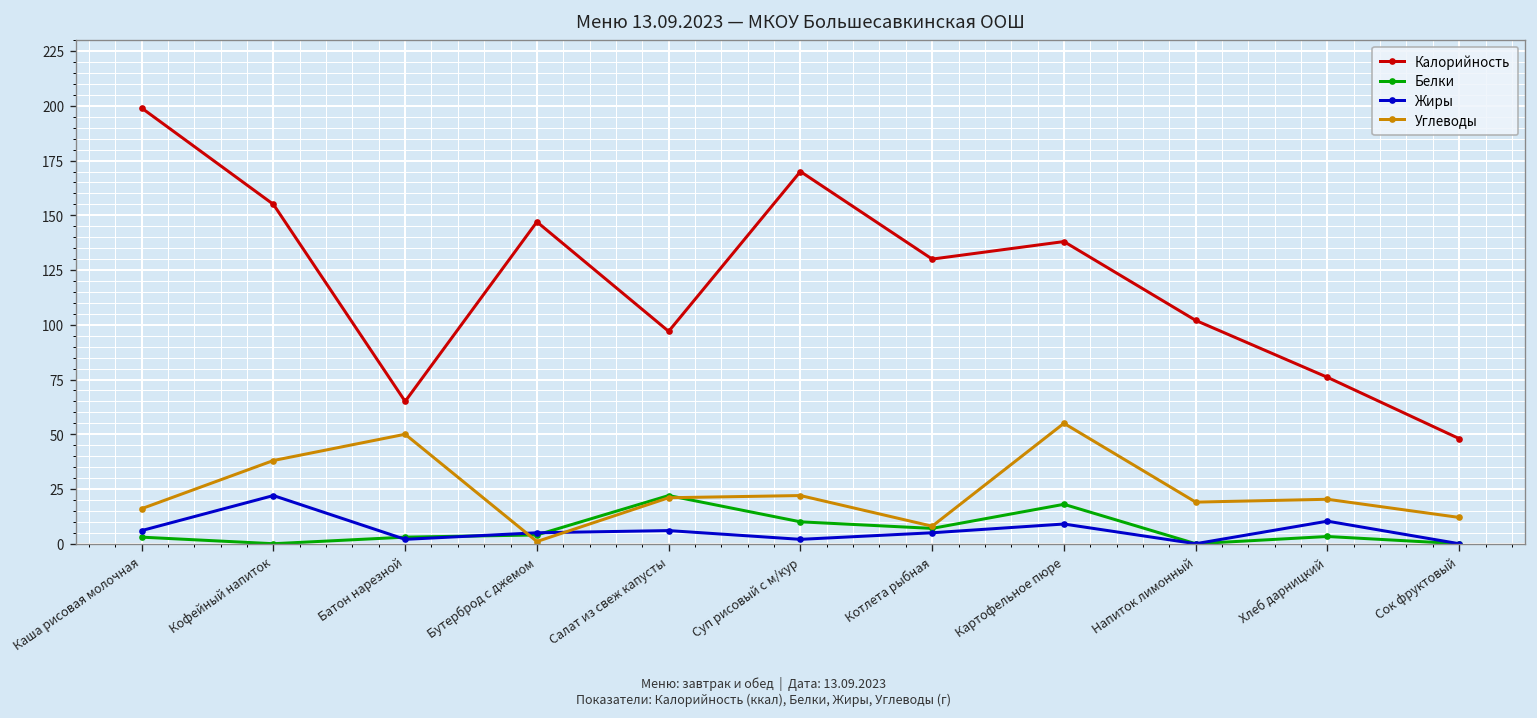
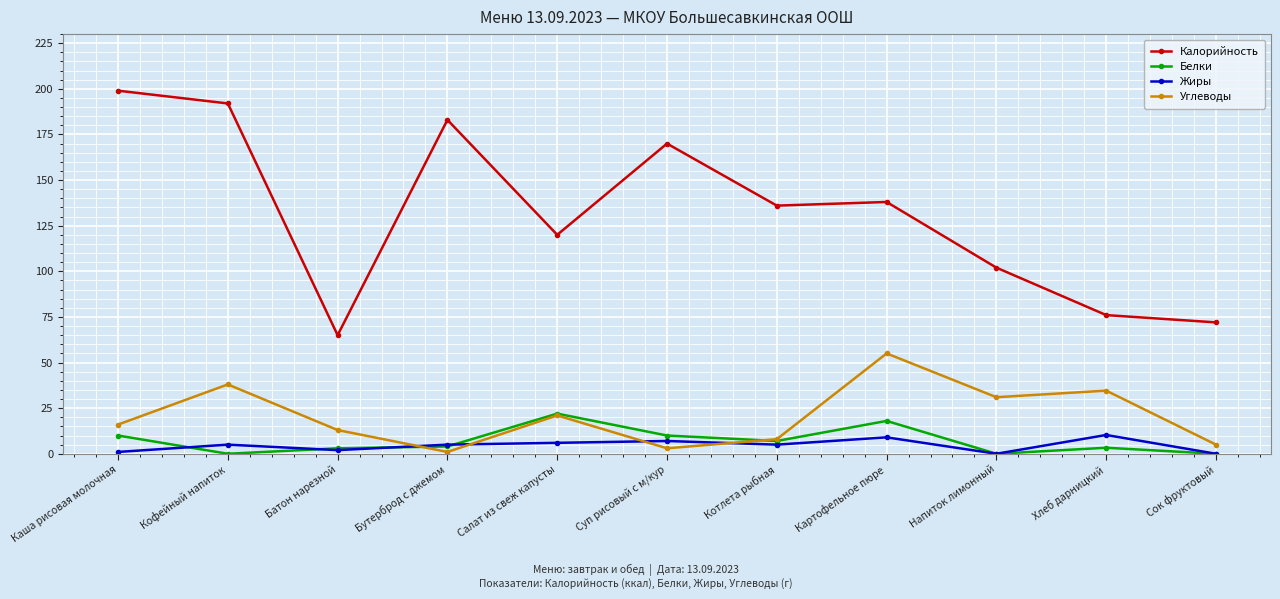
Белки, Каша рисовая молочная: 3 -> 10
Жиры, Каша рисовая молочная: 6 -> 1
Калорийность, Кофейный напиток: 155 -> 192
Жиры, Кофейный напиток: 22 -> 5
Углеводы, Батон нарезной: 50 -> 13
Калорийность, Бутерброд с джемом: 147 -> 183
Калорийность, Салат из свеж капусты: 97 -> 120
Жиры, Суп рисовый с м/кур: 2 -> 7
Углеводы, Суп рисовый с м/кур: 22 -> 3
Калорийность, Котлета рыбная: 130 -> 136
Углеводы, Напиток лимонный: 19 -> 31
Углеводы, Хлеб дарницкий: 20 -> 35
Калорийность, Сок фруктовый: 48 -> 72
Углеводы, Сок фруктовый: 12 -> 5
